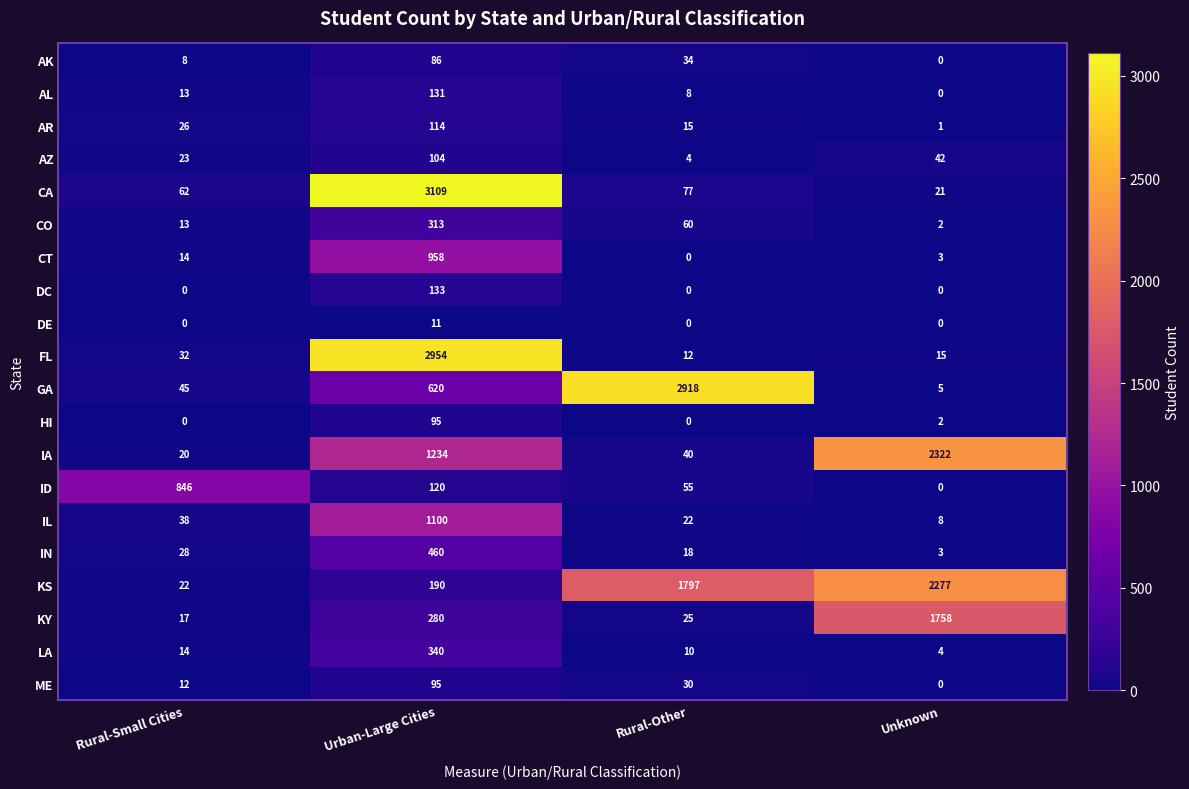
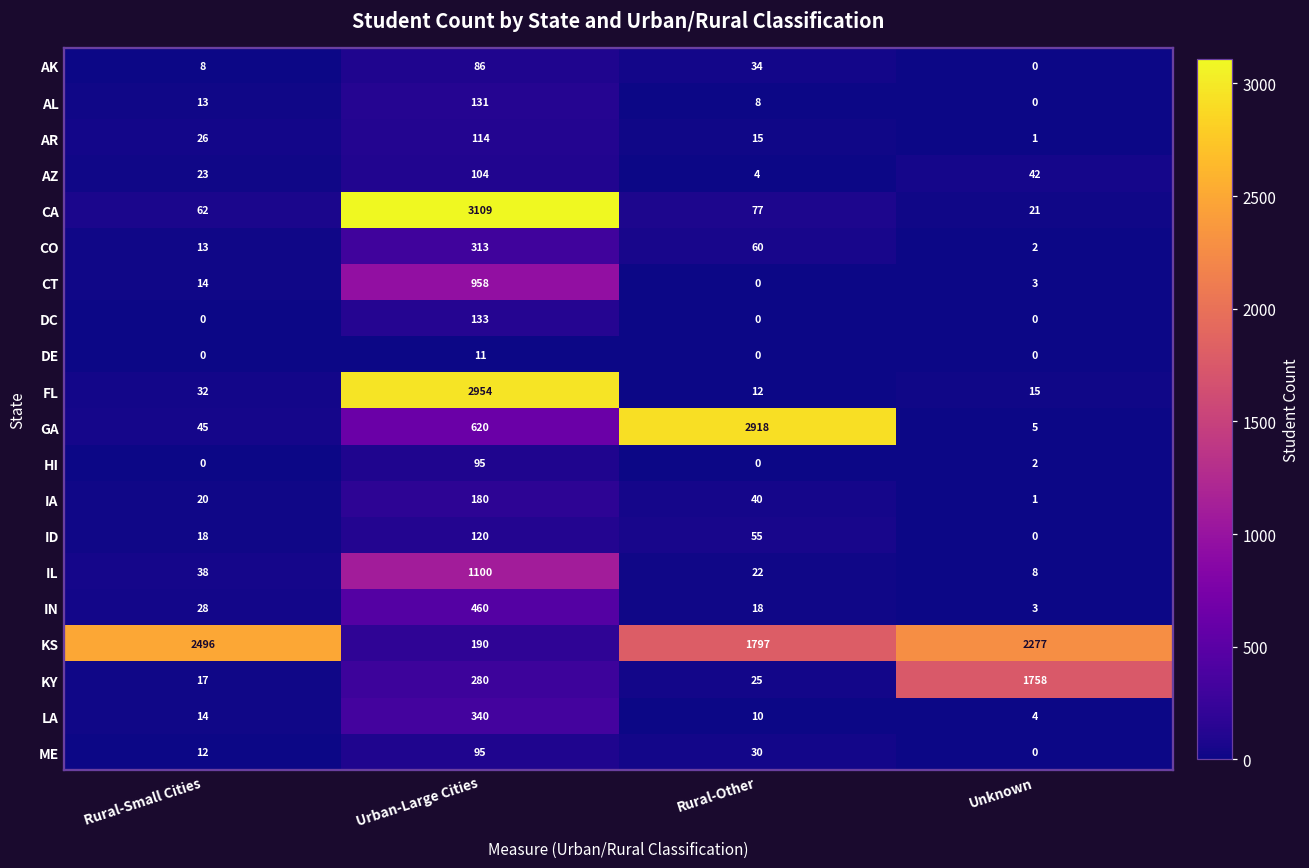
IA, Urban-Large Cities: 1234 -> 180
IA, Unknown: 2322 -> 1
ID, Rural-Small Cities: 846 -> 18
KS, Rural-Small Cities: 22 -> 2496
